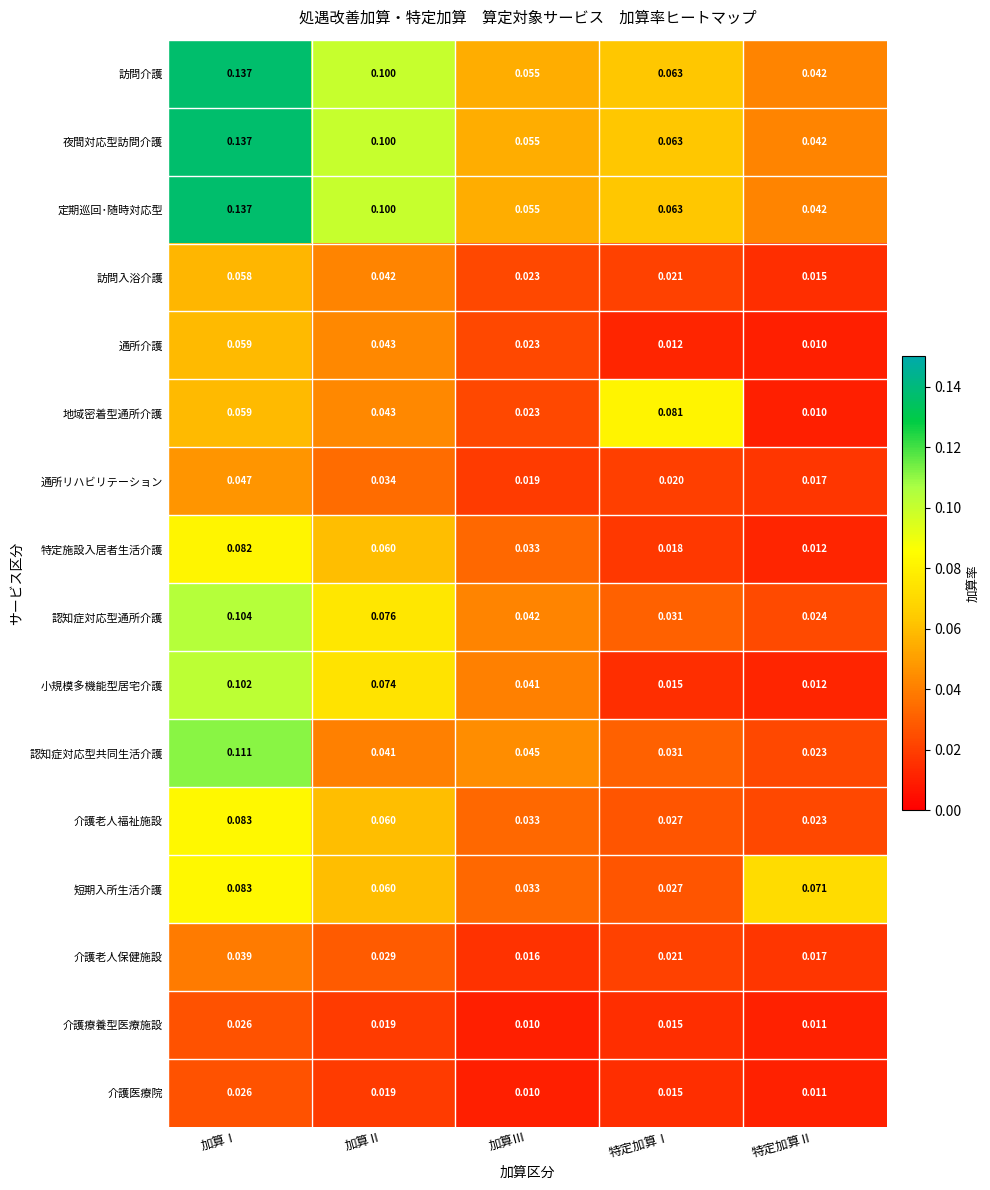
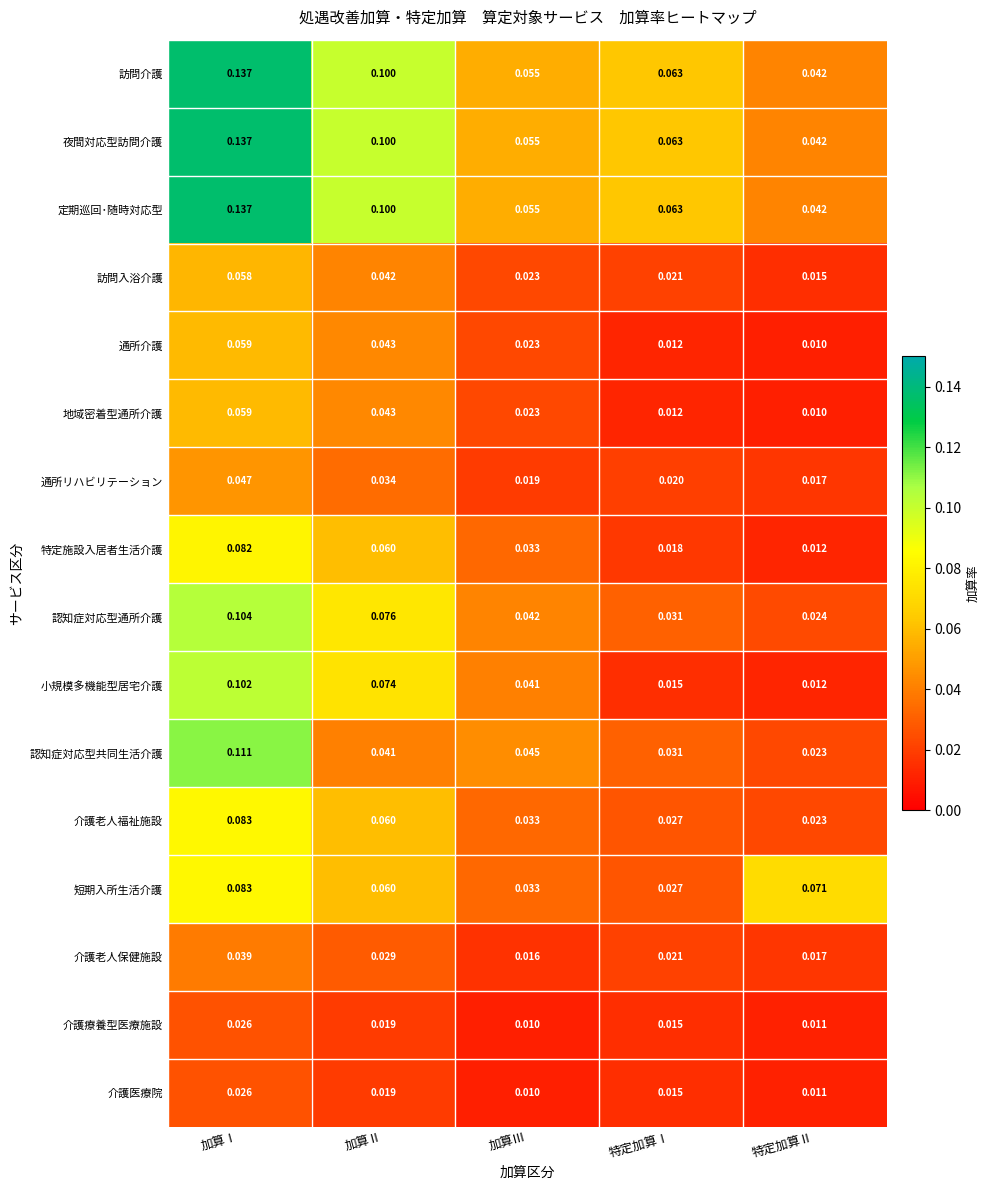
地域密着型通所介護, 特定加算Ⅰ: 0.081 -> 0.012
